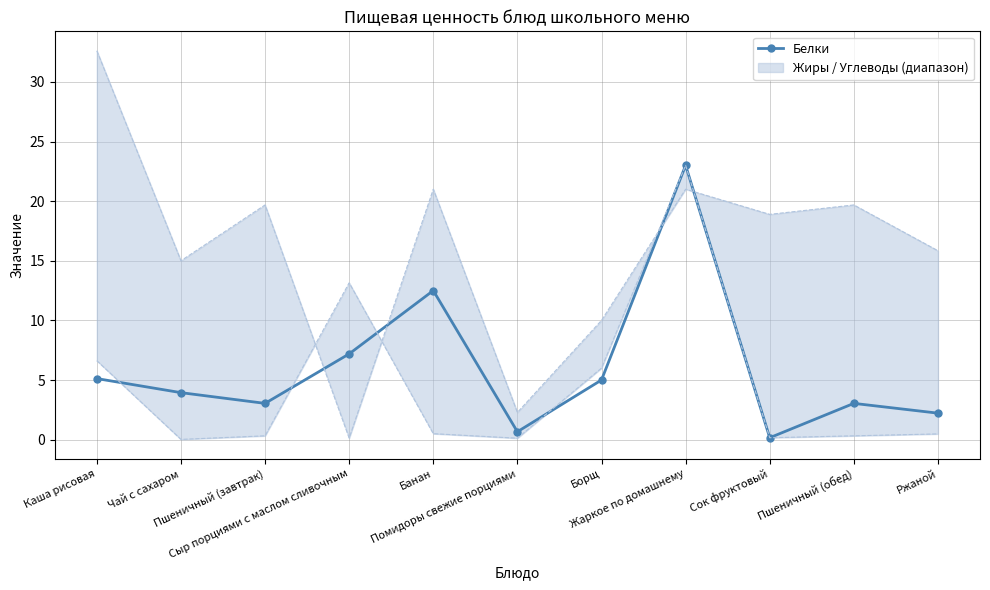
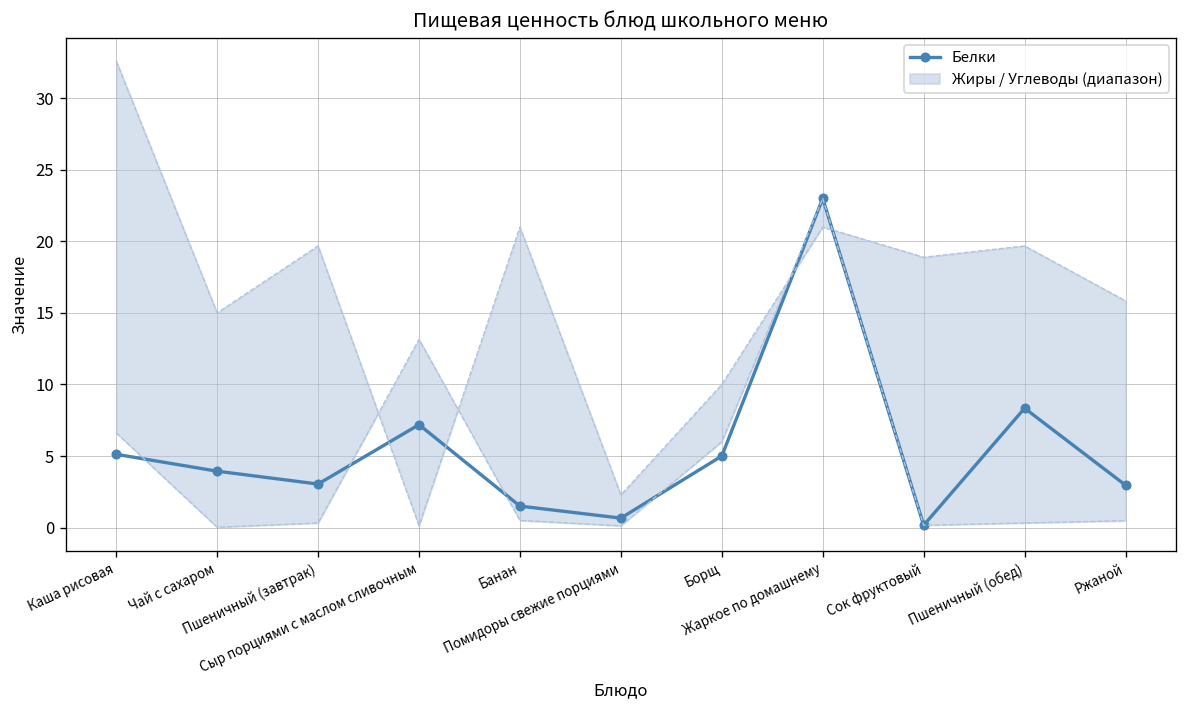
Белки, Банан: 12.5 -> 1.5
Белки, Пшеничный (обед): 3.0 -> 8.3
Белки, Ржаной: 2.2 -> 3.0
